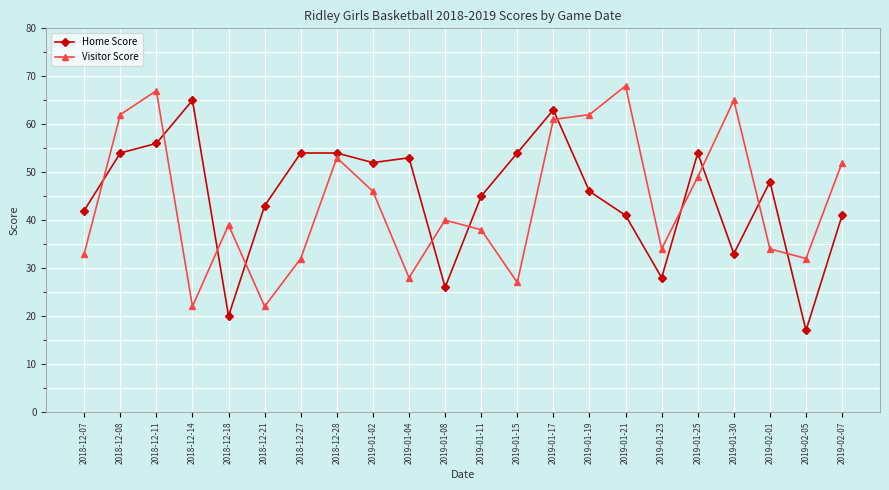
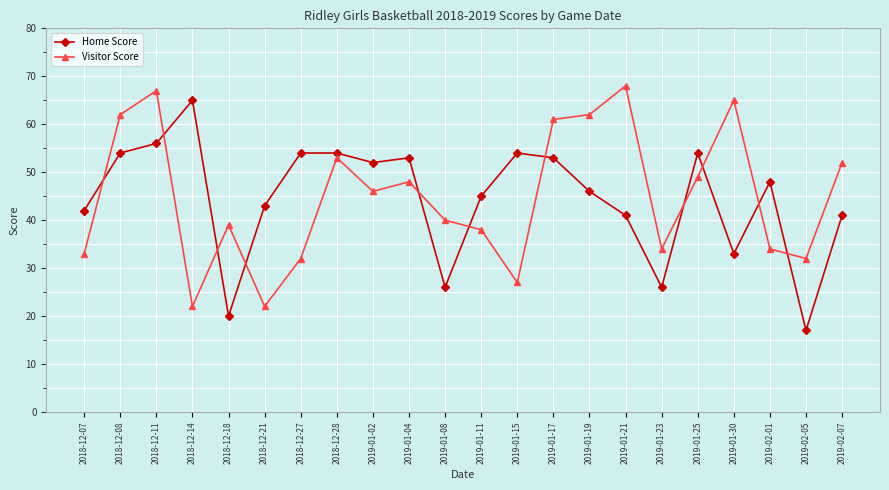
Visitor Score, 2019-01-04: 28 -> 48
Home Score, 2019-01-17: 63 -> 53
Home Score, 2019-01-23: 28 -> 26
